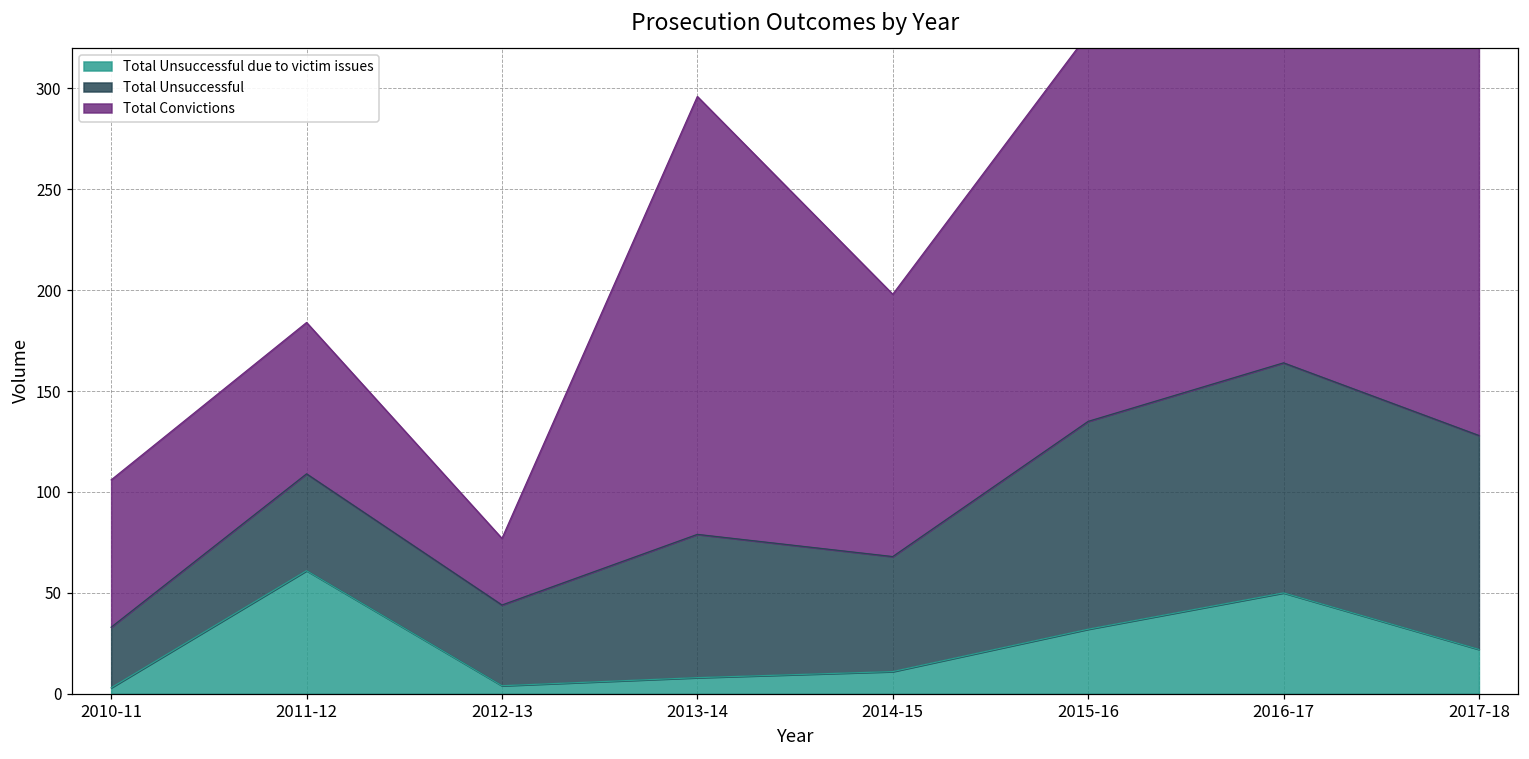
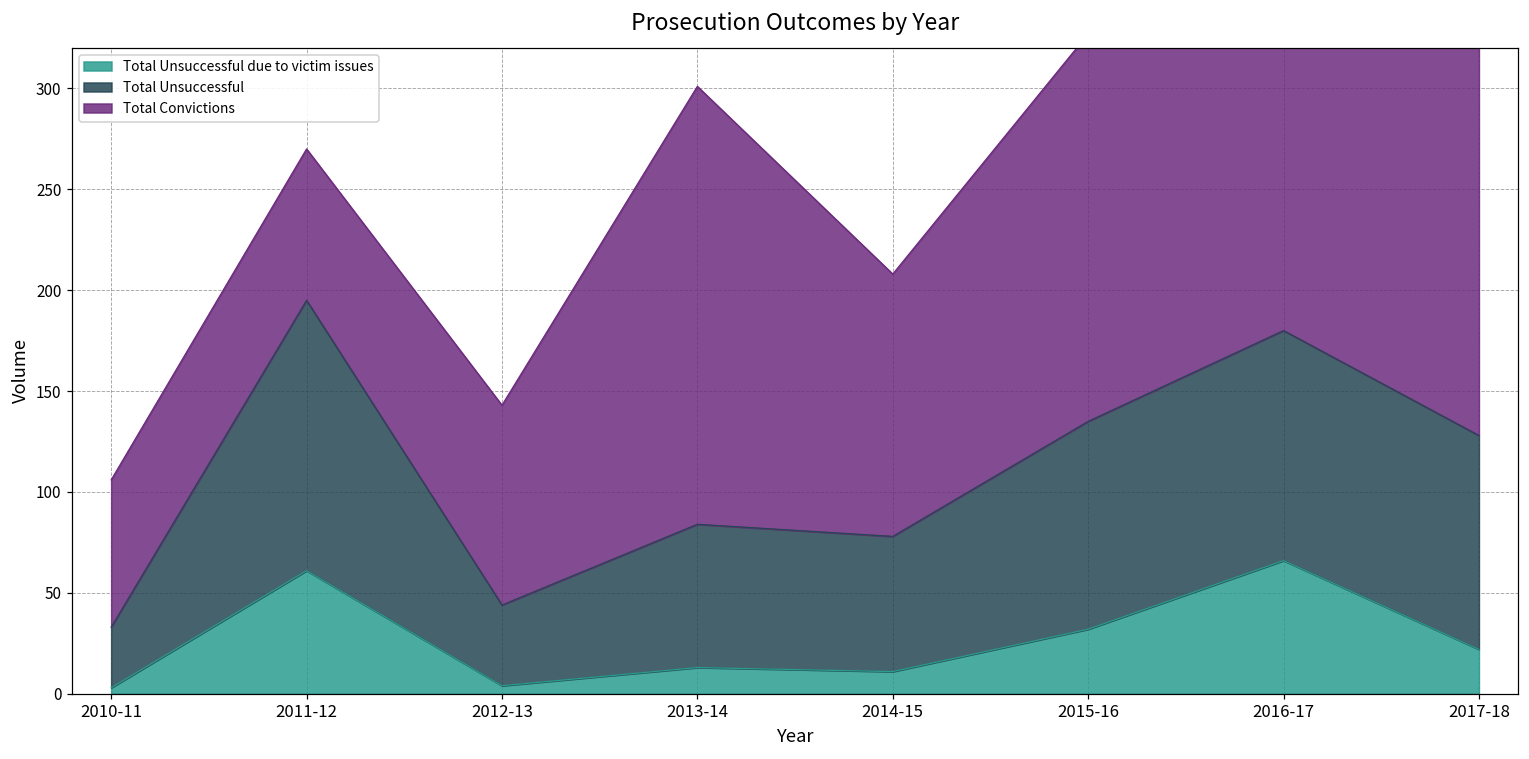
Total Unsuccessful, 2011-12: 48 -> 134
Total Convictions, 2012-13: 33 -> 99
Total Unsuccessful due to victim issues, 2013-14: 8 -> 13
Total Unsuccessful, 2014-15: 57 -> 67
Total Unsuccessful due to victim issues, 2016-17: 50 -> 66
